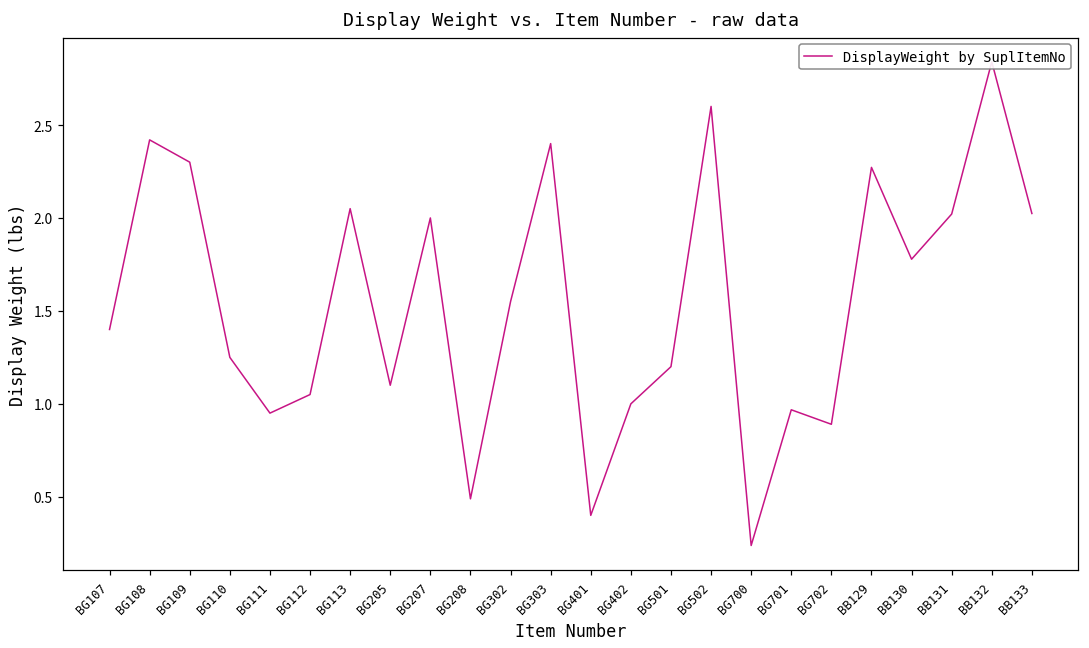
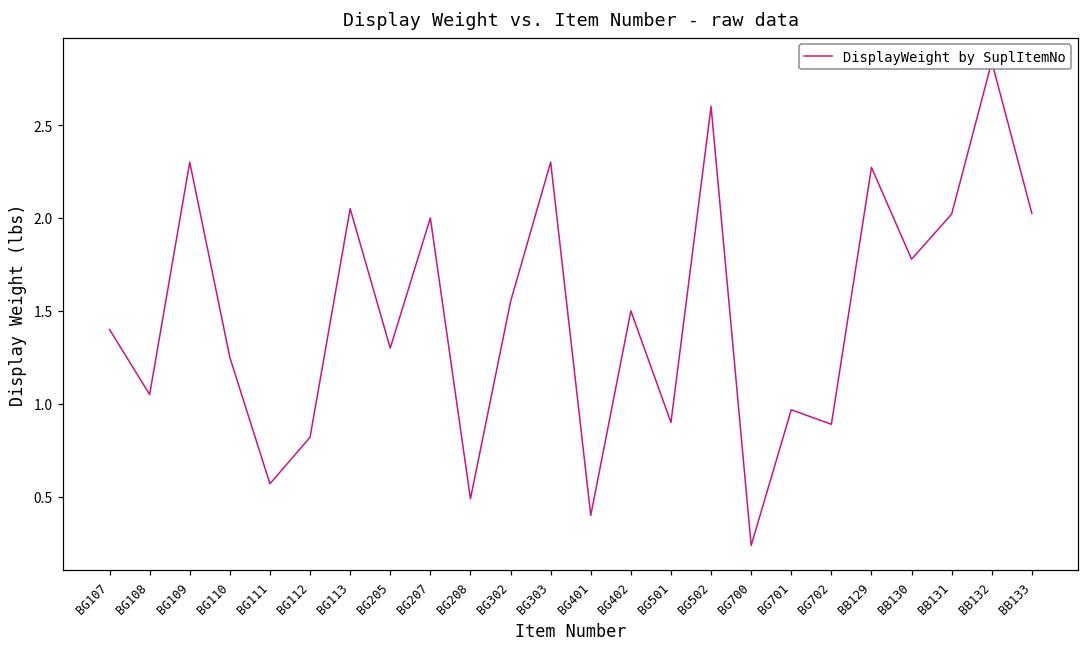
BG108: 2.42 -> 1.05
BG111: 0.95 -> 0.57
BG112: 1.05 -> 0.82
BG205: 1.1 -> 1.3
BG303: 2.4 -> 2.3
BG402: 1.0 -> 1.5
BG501: 1.2 -> 0.9
